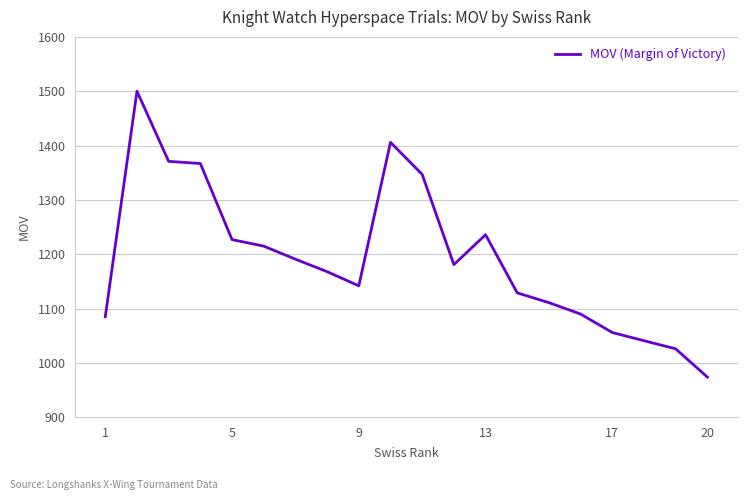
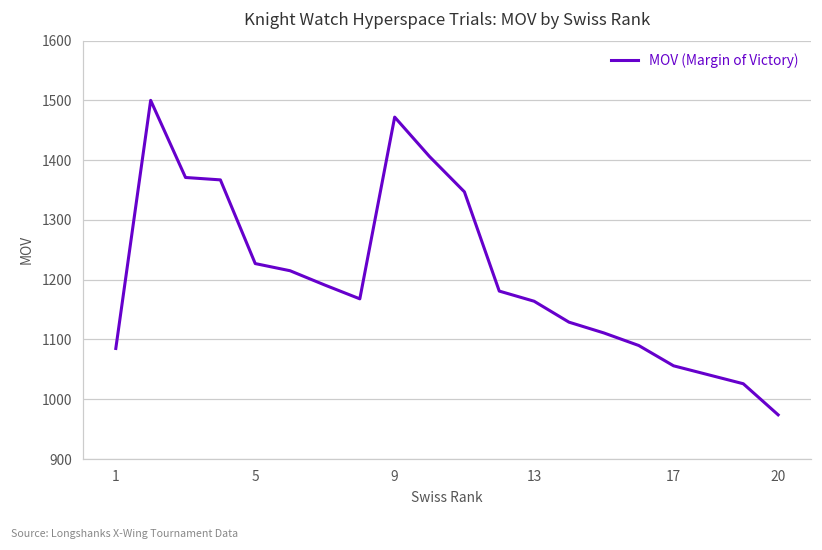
9: 1140 -> 1470
13: 1240 -> 1160
